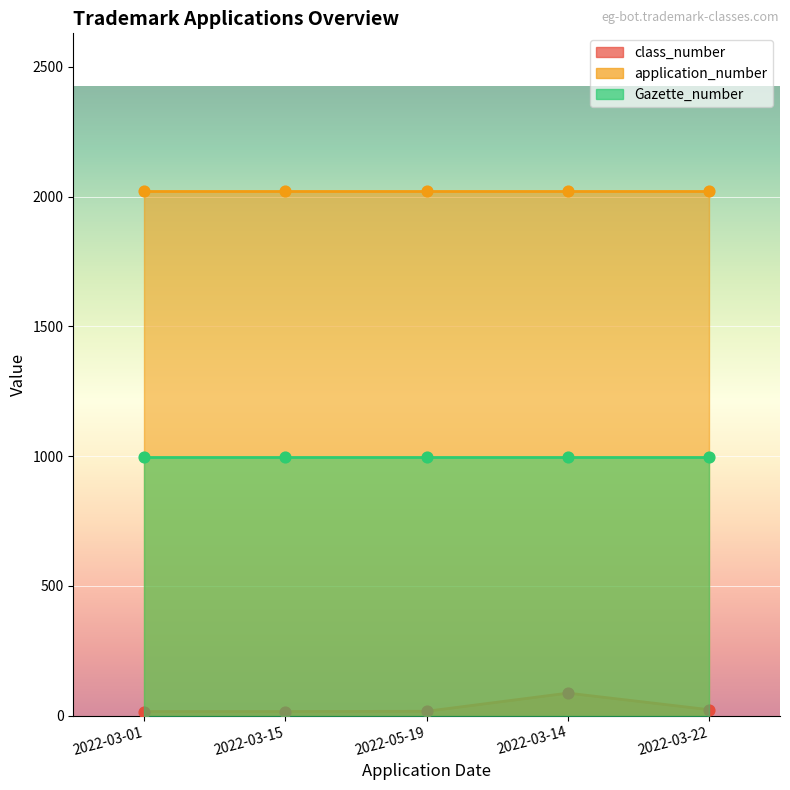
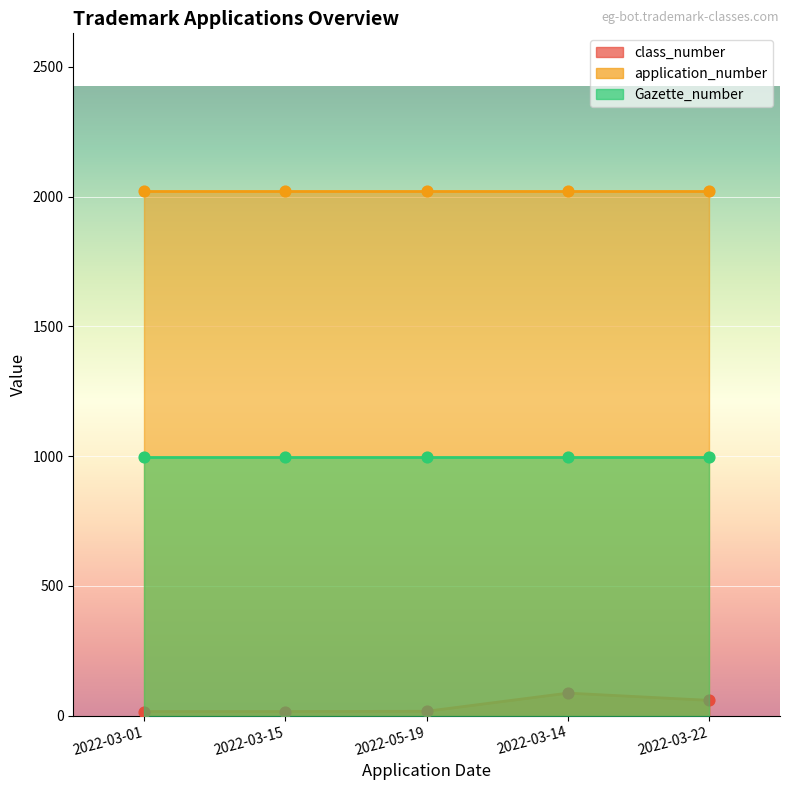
class_number, 2022-03-22: 20 -> 60
